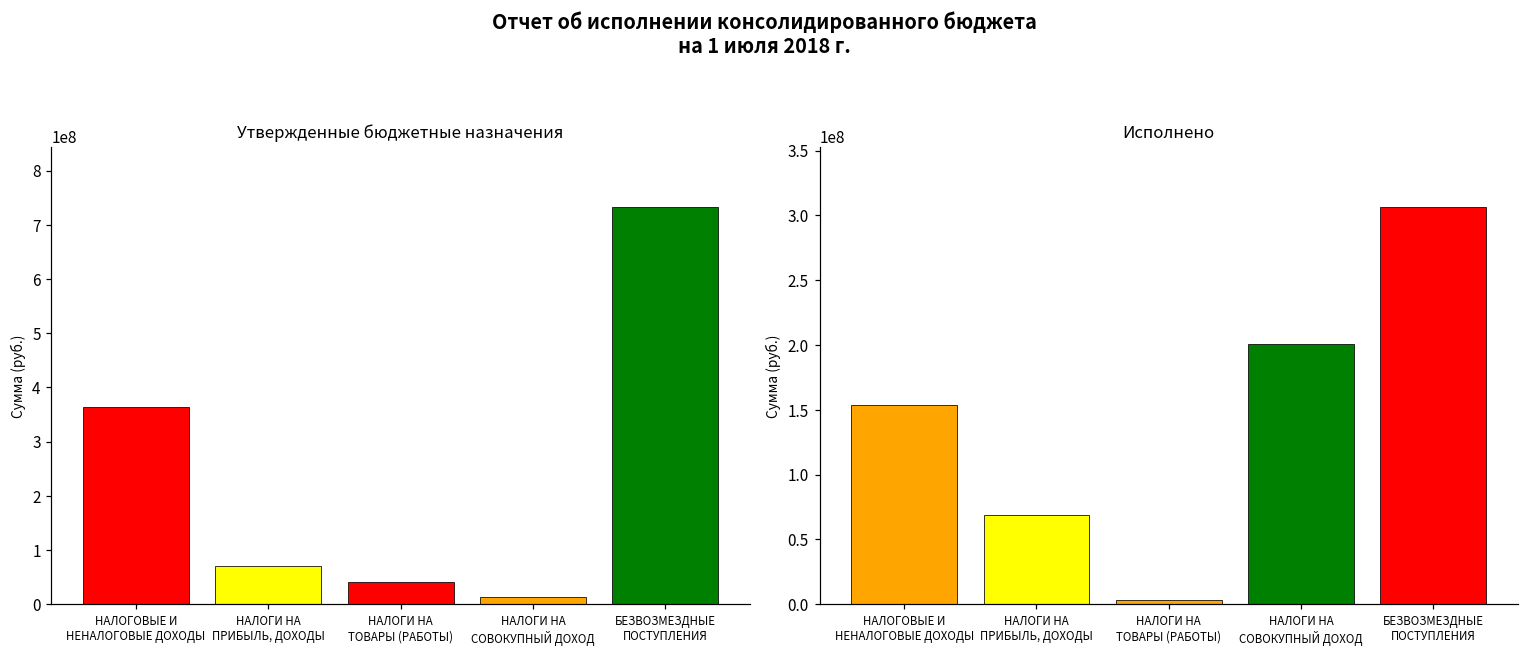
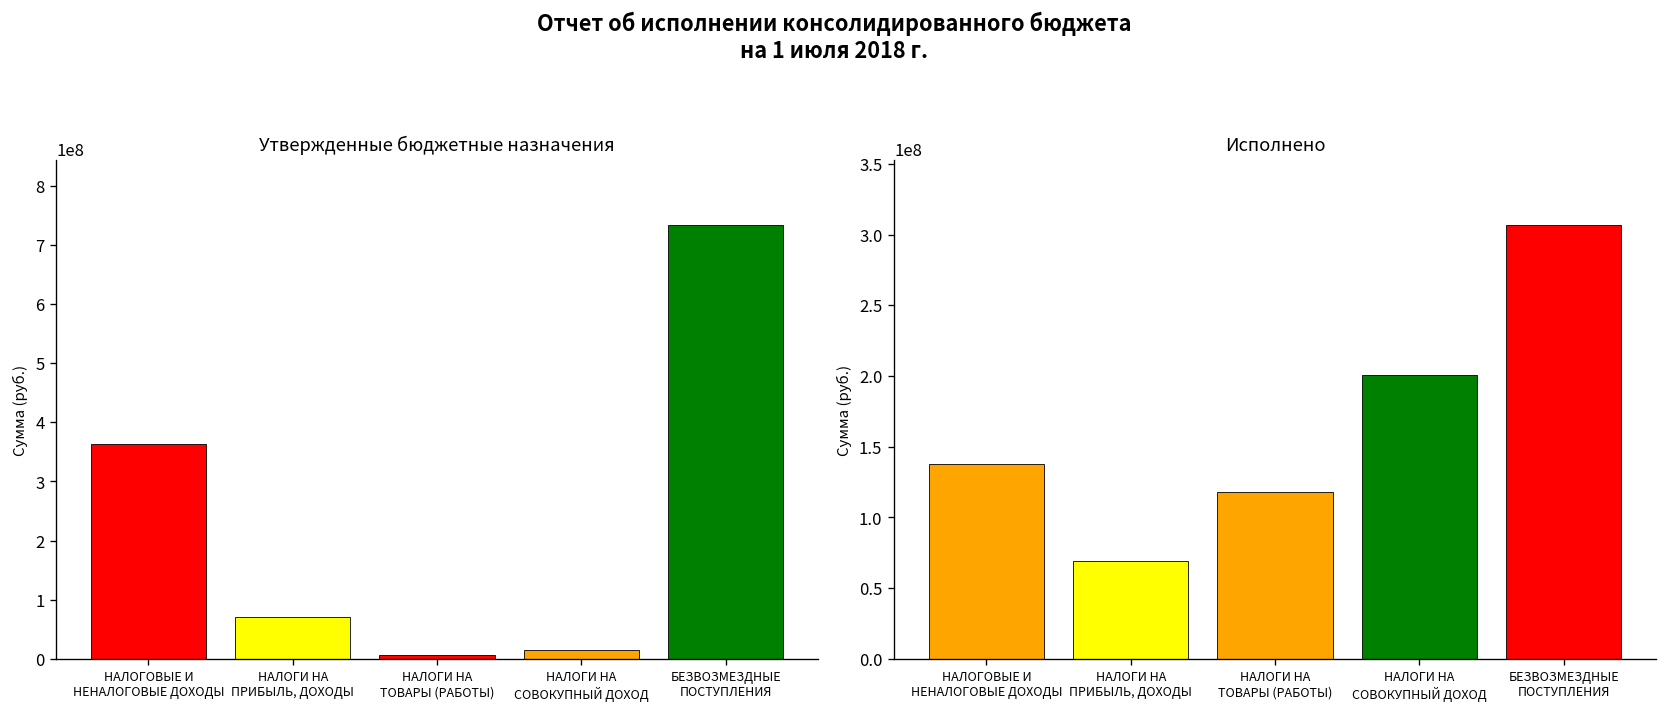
Утвержденные бюджетные назначения, НАЛОГИ НА ТОВАРЫ (РАБОТЫ): 40000000 -> 10000000
Исполнено, НАЛОГОВЫЕ И НЕНАЛОГОВЫЕ ДОХОДЫ: 154000000 -> 138000000
Исполнено, НАЛОГИ НА ТОВАРЫ (РАБОТЫ): 3000000 -> 118000000
